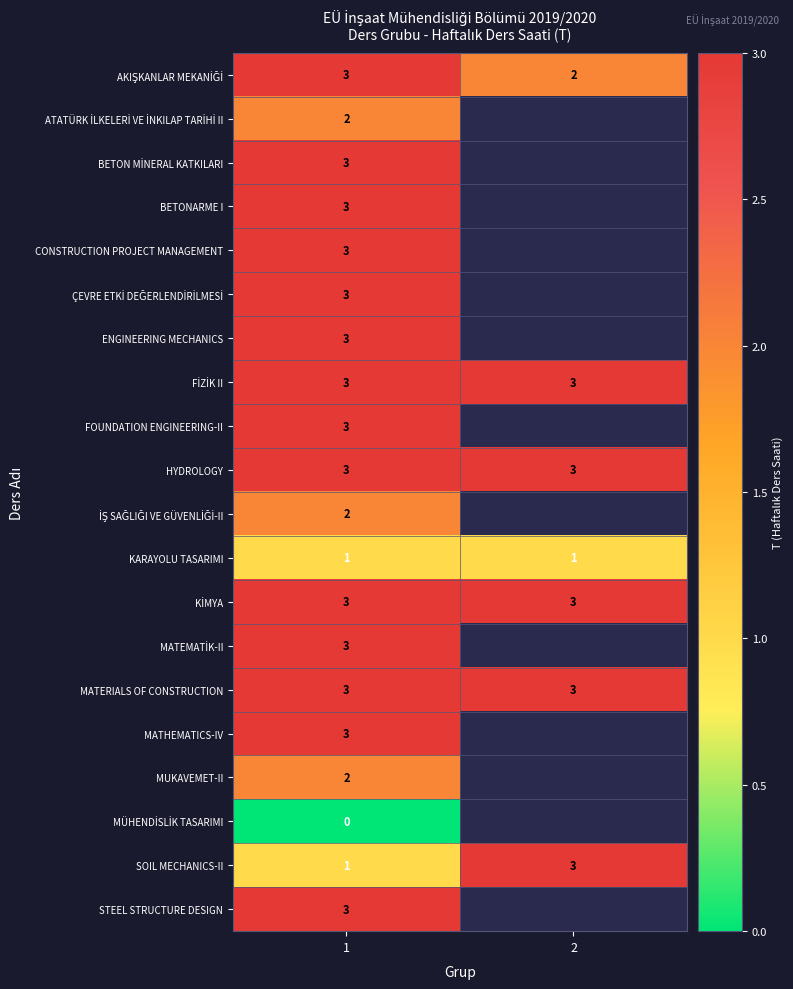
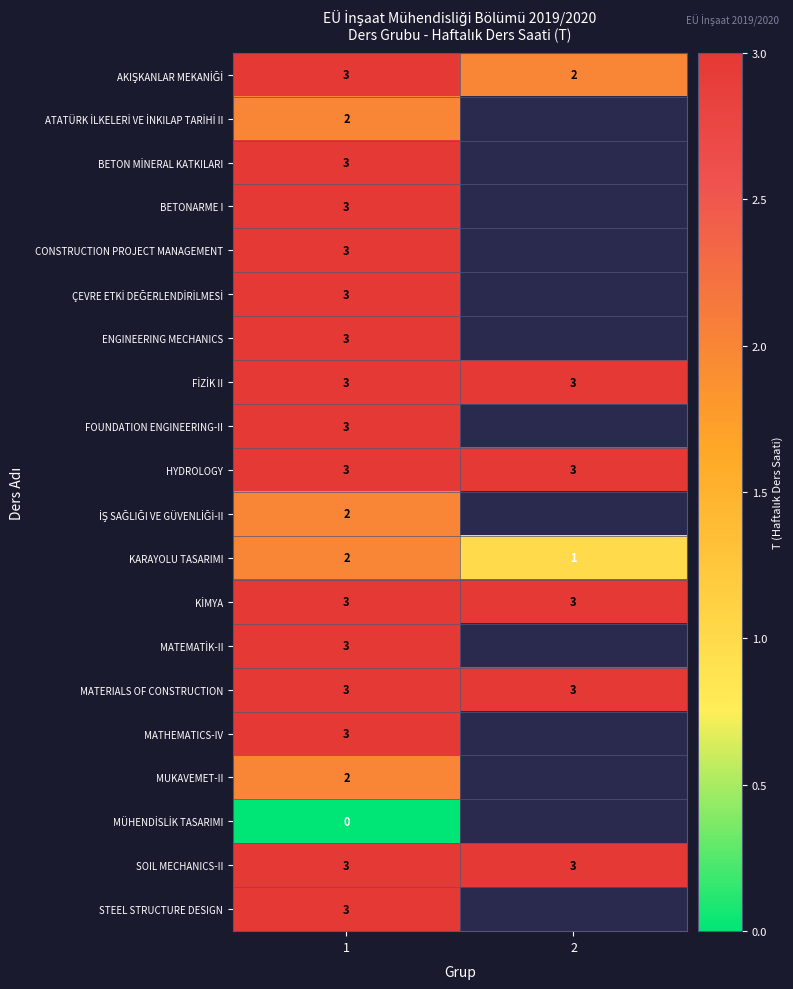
KARAYOLU TASARIMI, 1: 1 -> 2
SOIL MECHANICS-II, 1: 1 -> 3
